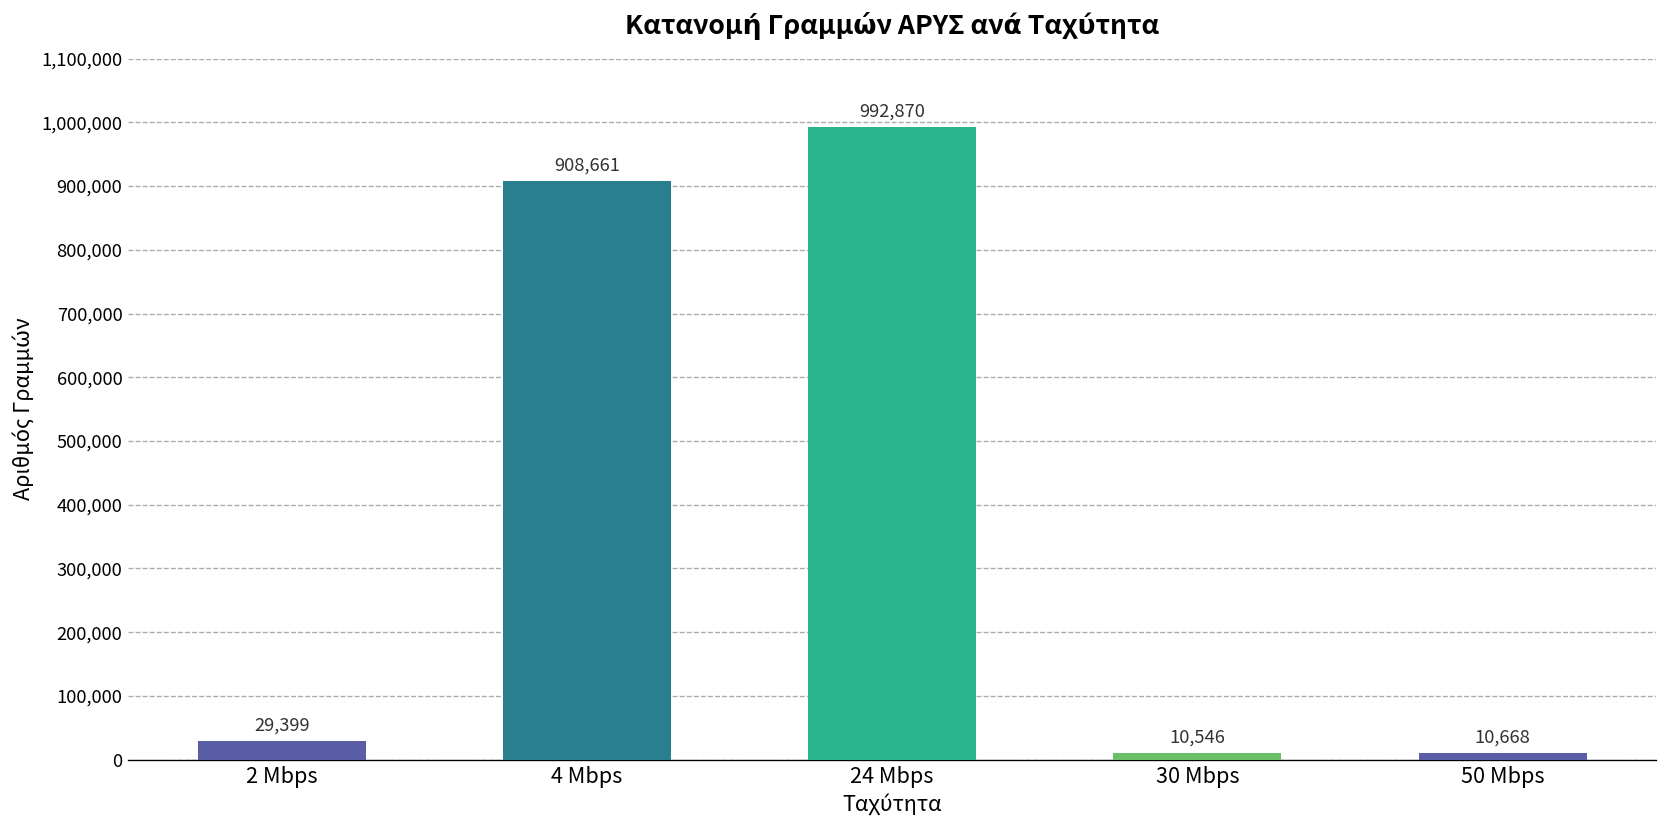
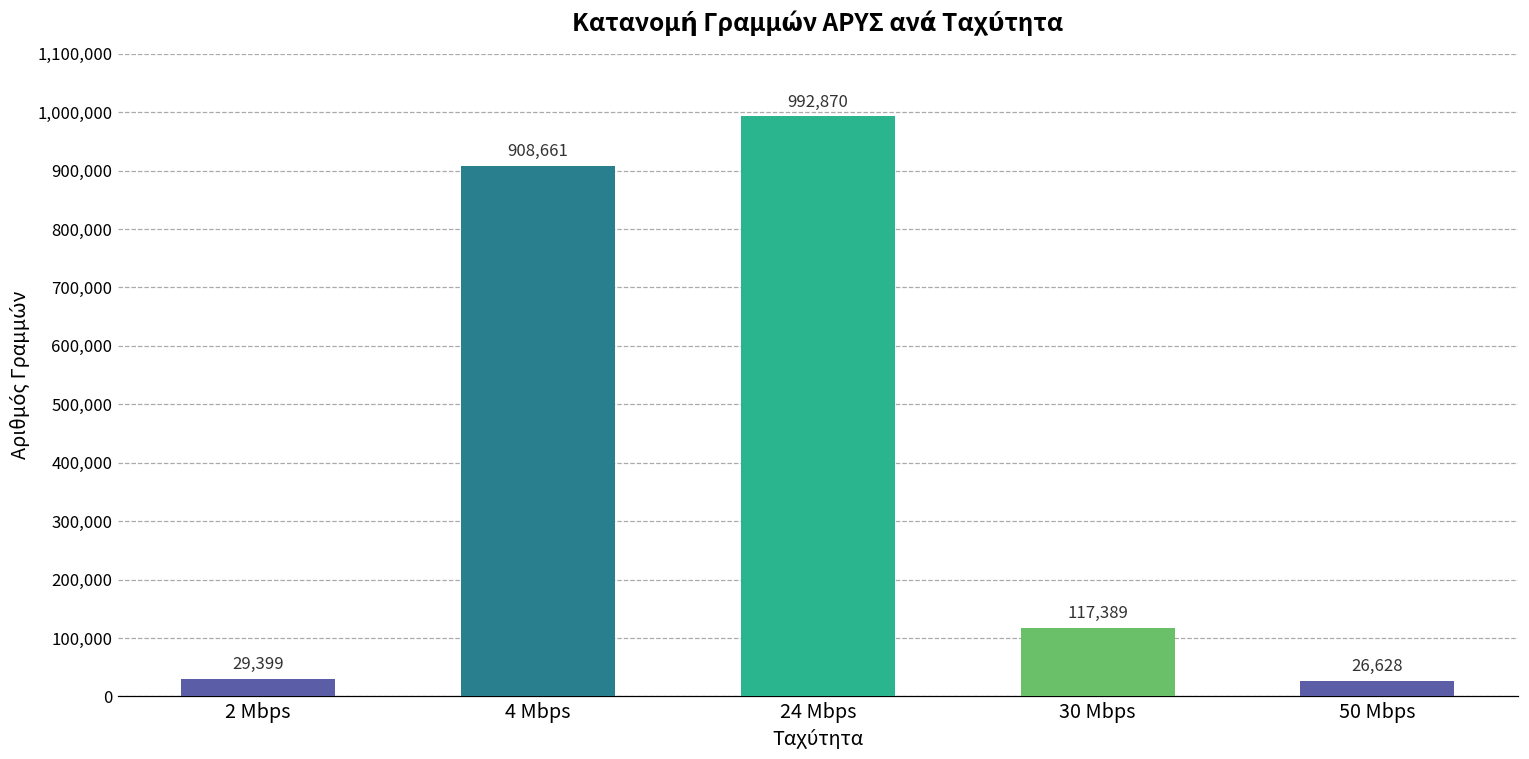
30 Mbps: 10,546 -> 117,389
50 Mbps: 10,668 -> 26,628
